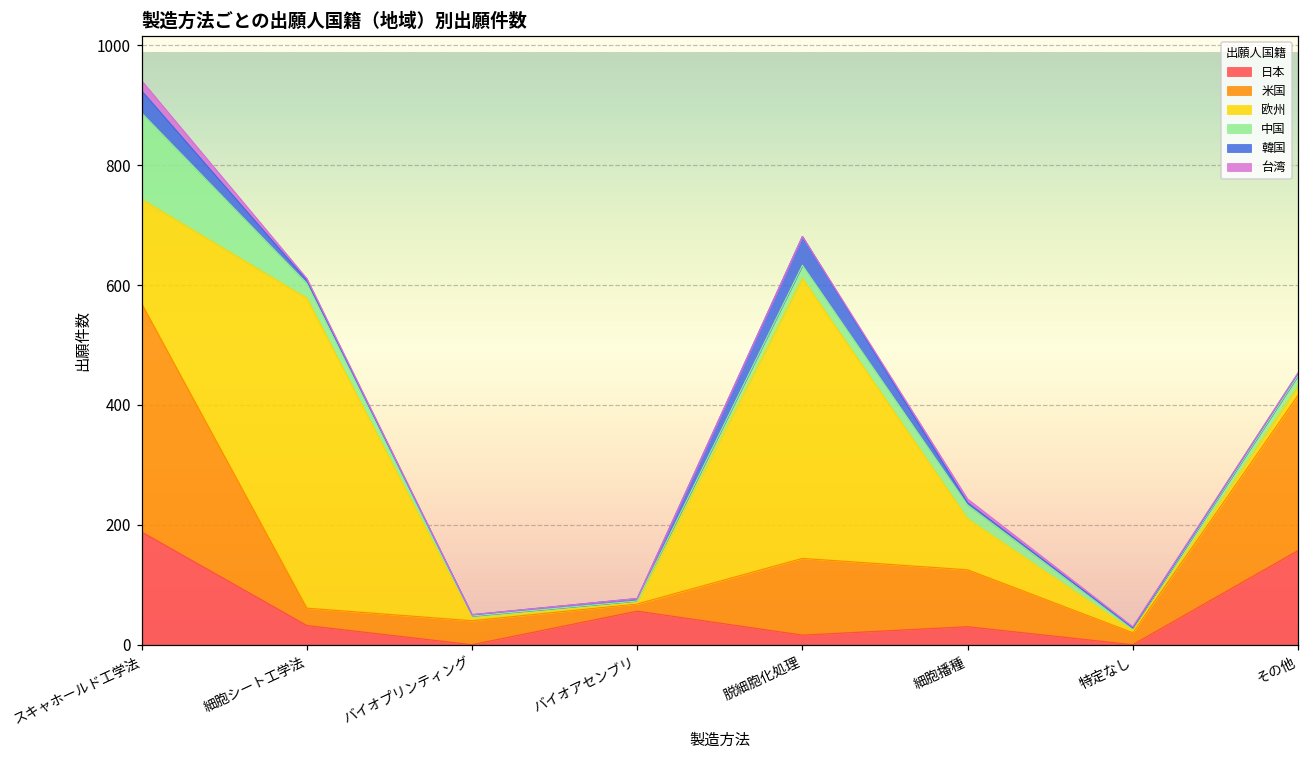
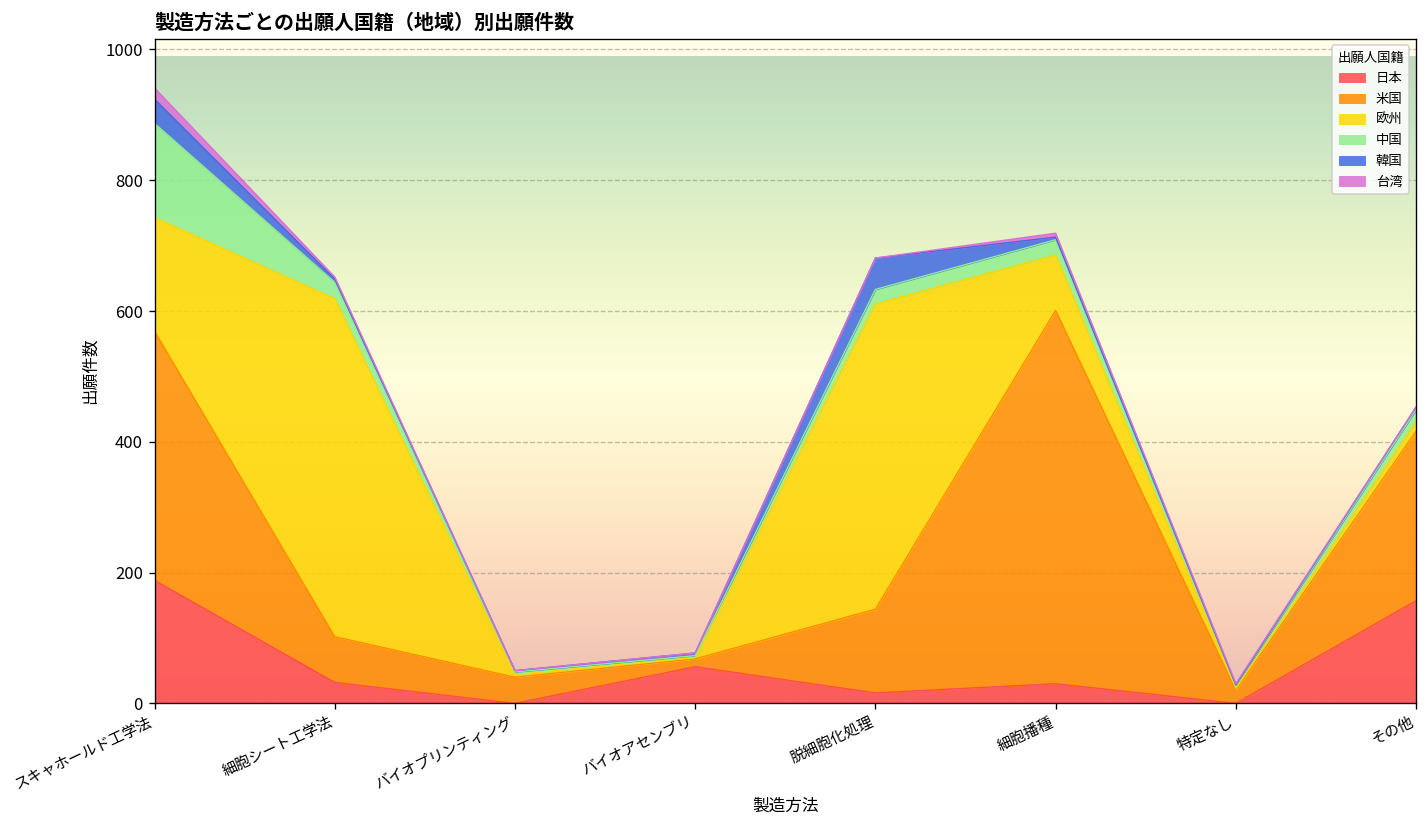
米国, 細胞シート工学法: 30 -> 70
米国, 細胞播種: 100 -> 570
